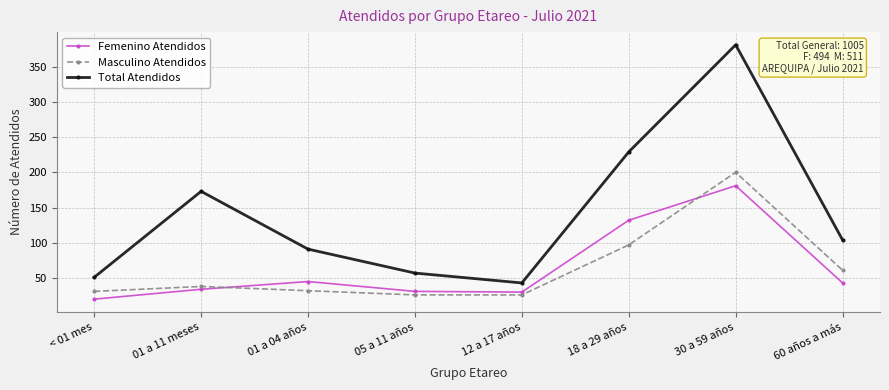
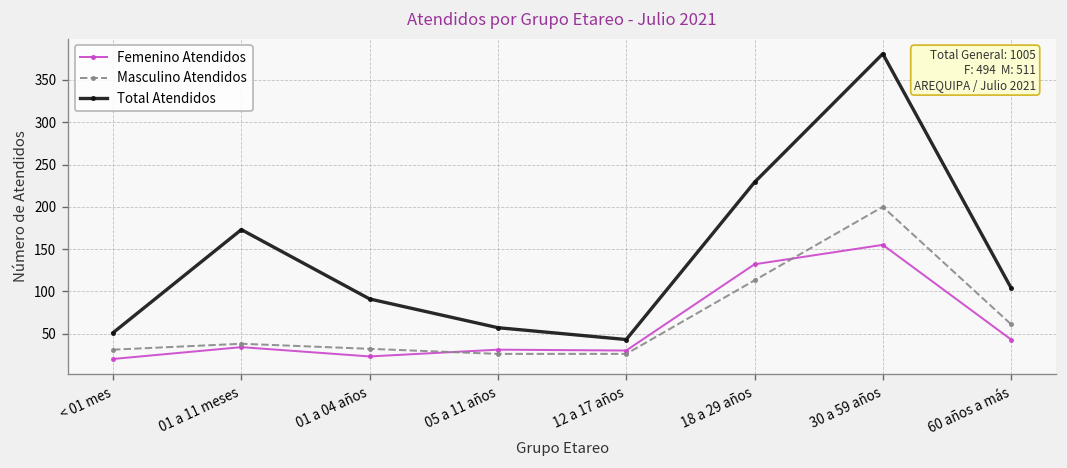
Femenino Atendidos, 01 a 04 años: 50 -> 20
Masculino Atendidos, 18 a 29 años: 100 -> 110
Femenino Atendidos, 30 a 59 años: 180 -> 160
